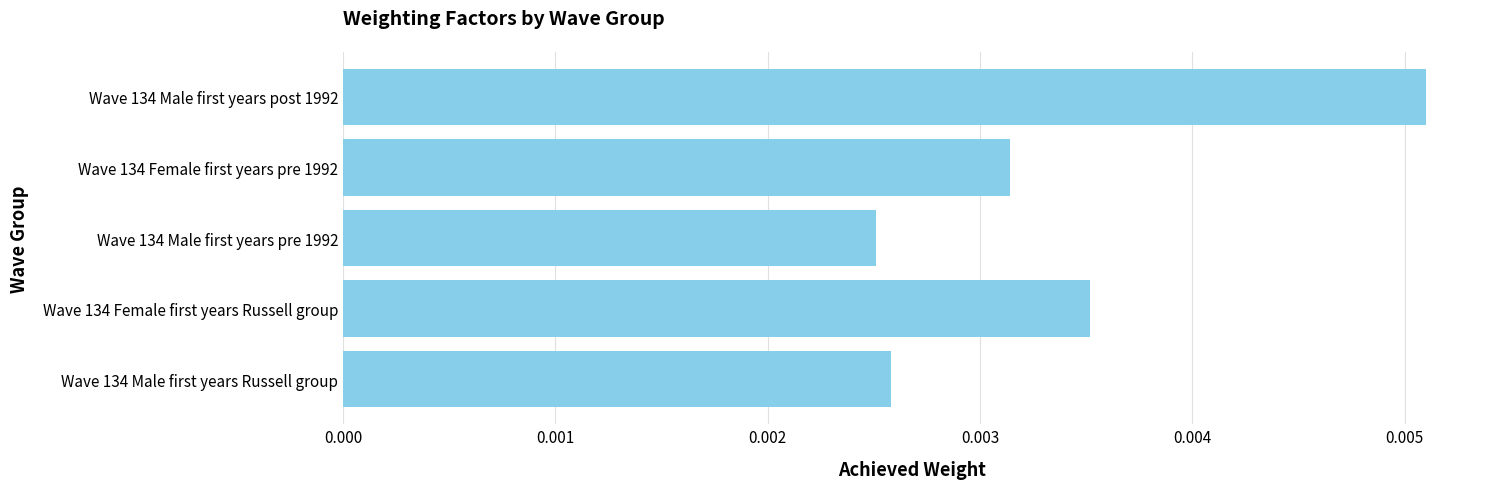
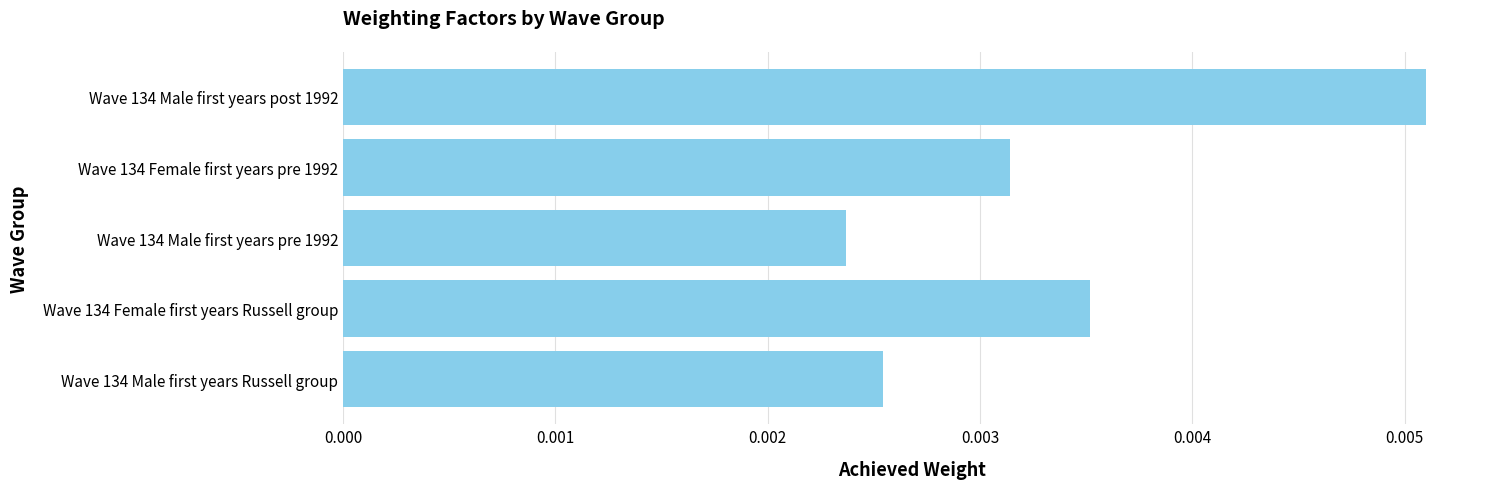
Wave 134 Male first years pre 1992: 0.00251 -> 0.00237
Wave 134 Male first years Russell group: 0.00258 -> 0.00254
